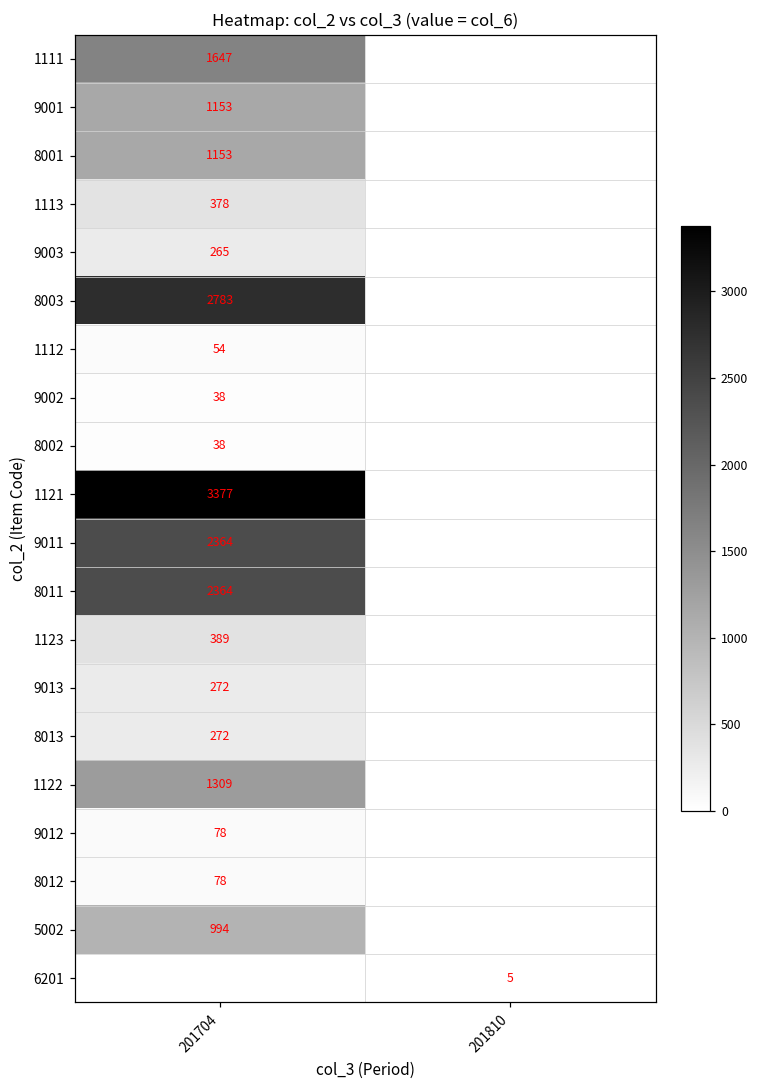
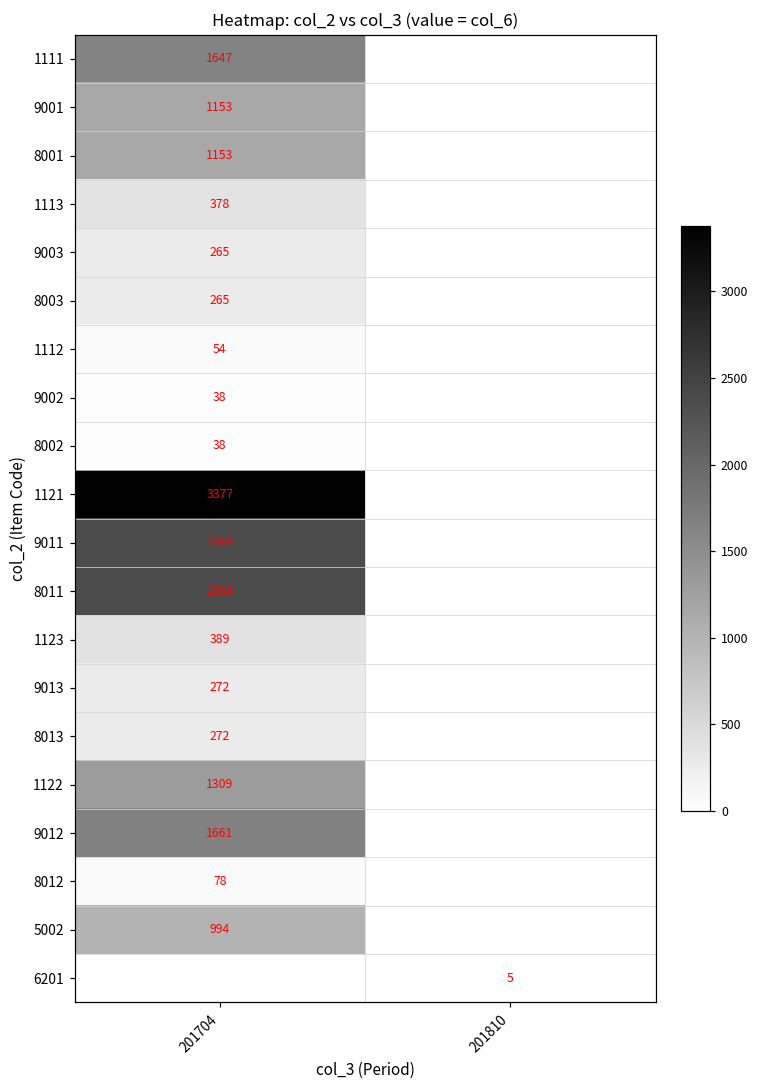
8003, 201704: 2783 -> 265
9012, 201704: 78 -> 1661
